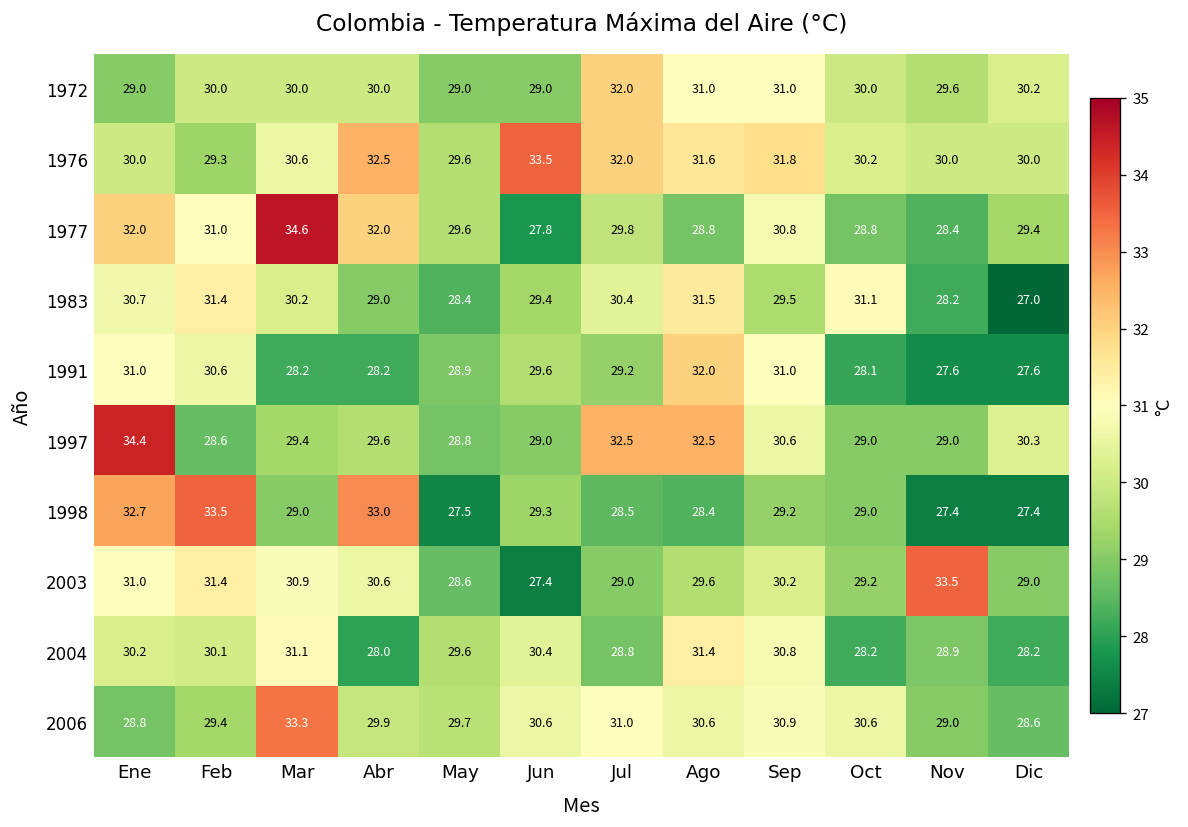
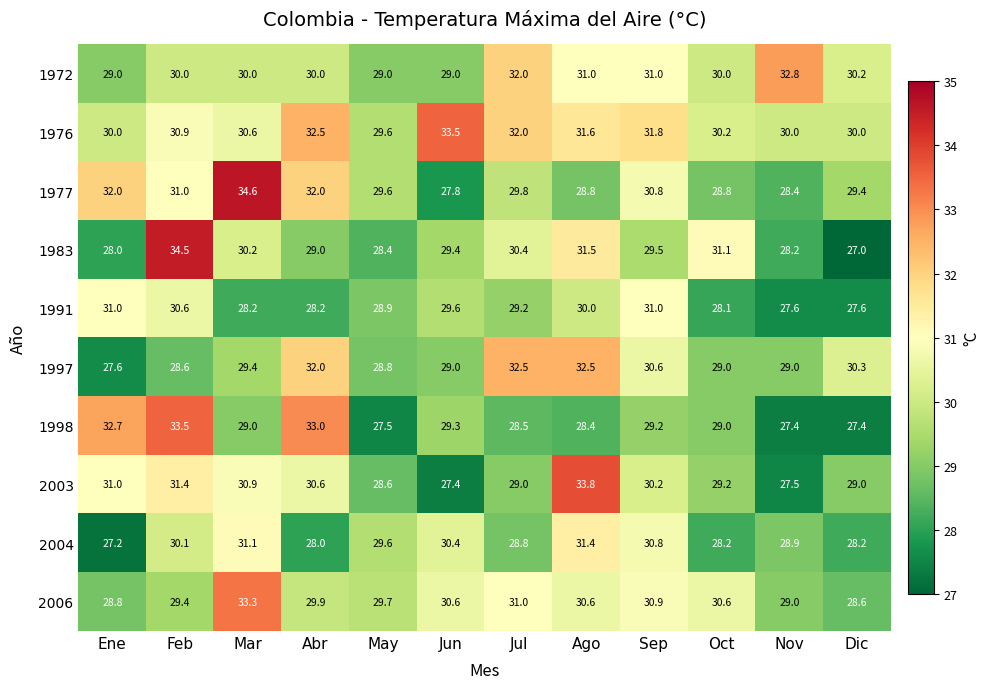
1972, Nov: 29.6 -> 32.8
1976, Feb: 29.3 -> 30.9
1983, Ene: 30.7 -> 28.0
1983, Feb: 31.4 -> 34.5
1991, Ago: 32.0 -> 30.0
1997, Ene: 34.4 -> 27.6
1997, Abr: 29.6 -> 32.0
2003, Ago: 29.6 -> 33.8
2003, Nov: 33.5 -> 27.5
2004, Ene: 30.2 -> 27.2
